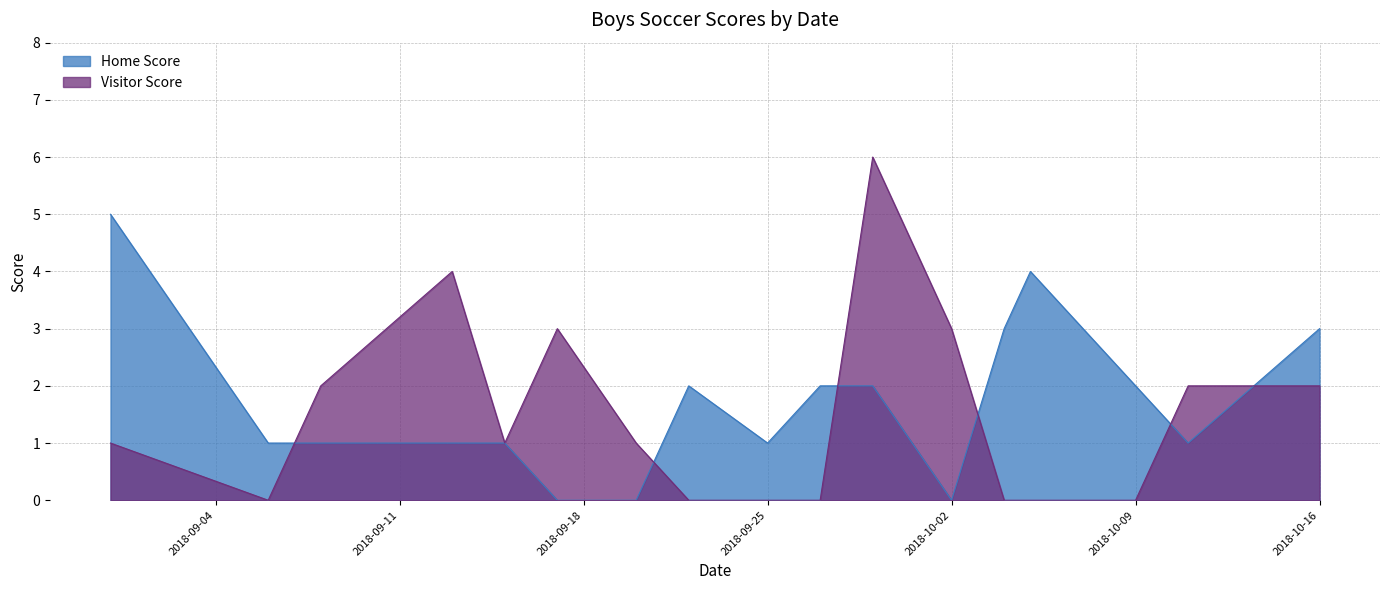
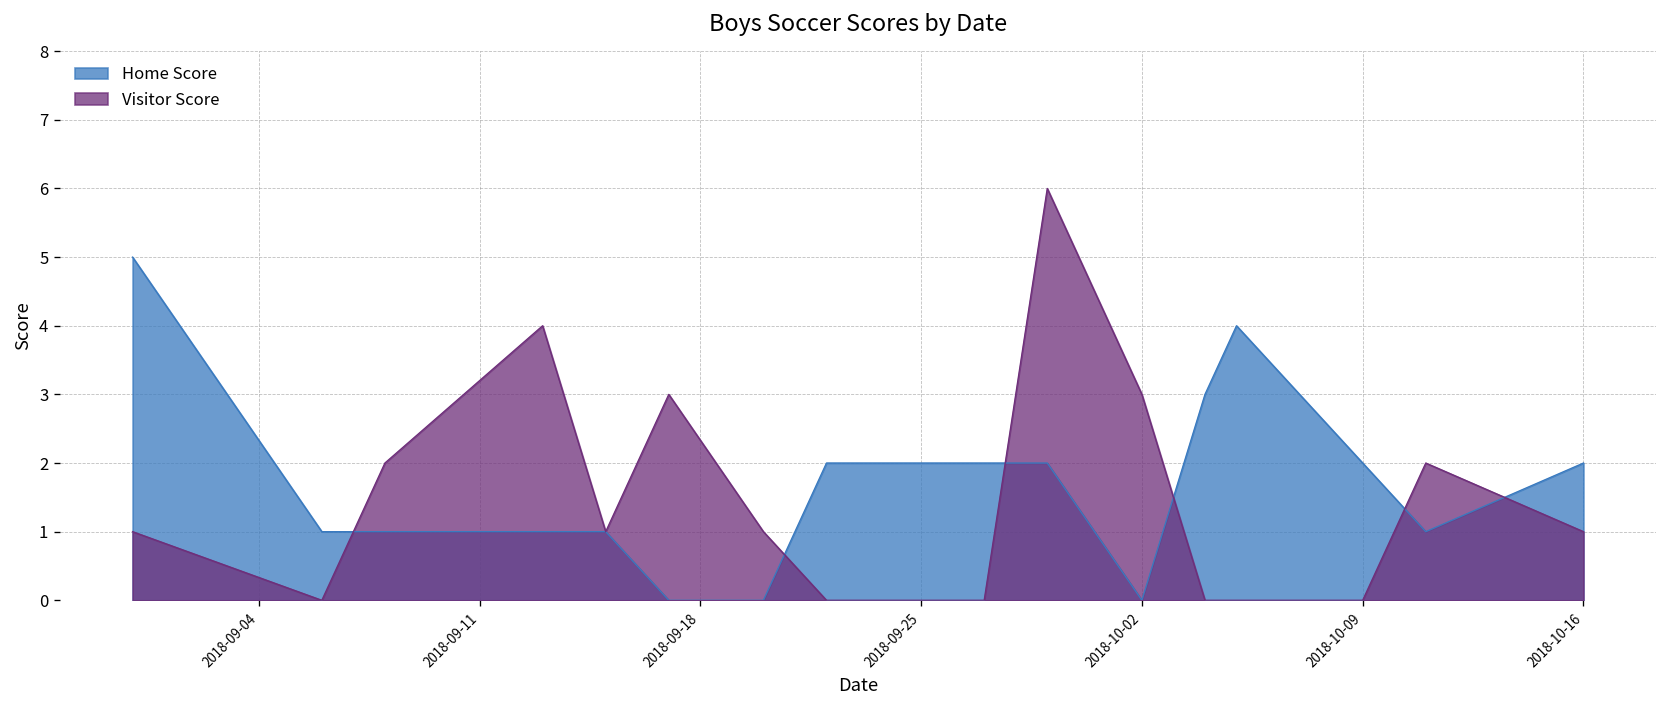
Home Score, 2018-09-25: 1 -> 2
Home Score, 2018-10-16: 3 -> 2
Visitor Score, 2018-10-16: 2 -> 1
